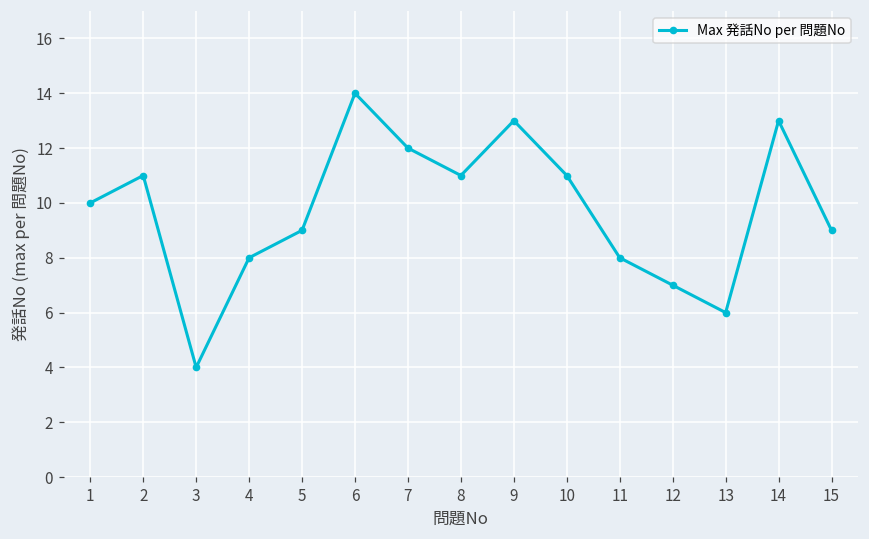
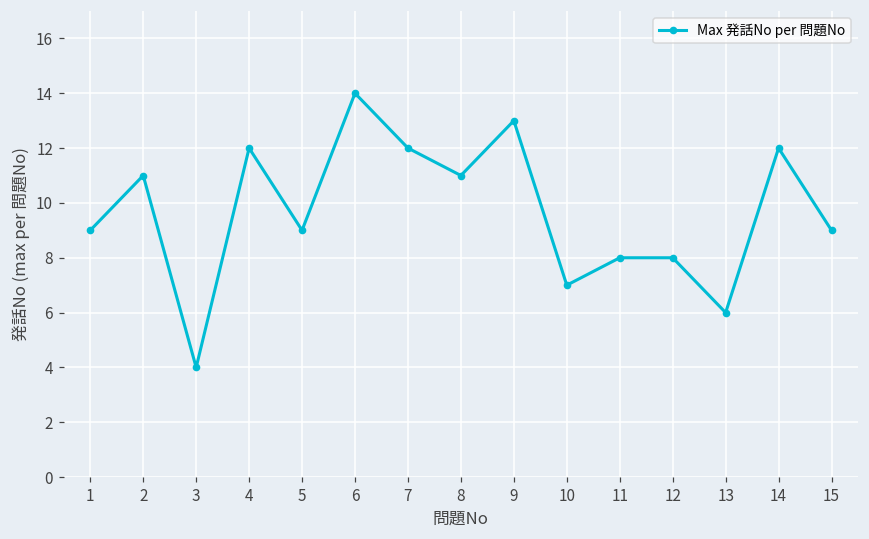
1: 10 -> 9
4: 8 -> 12
10: 11 -> 7
12: 7 -> 8
14: 13 -> 12
